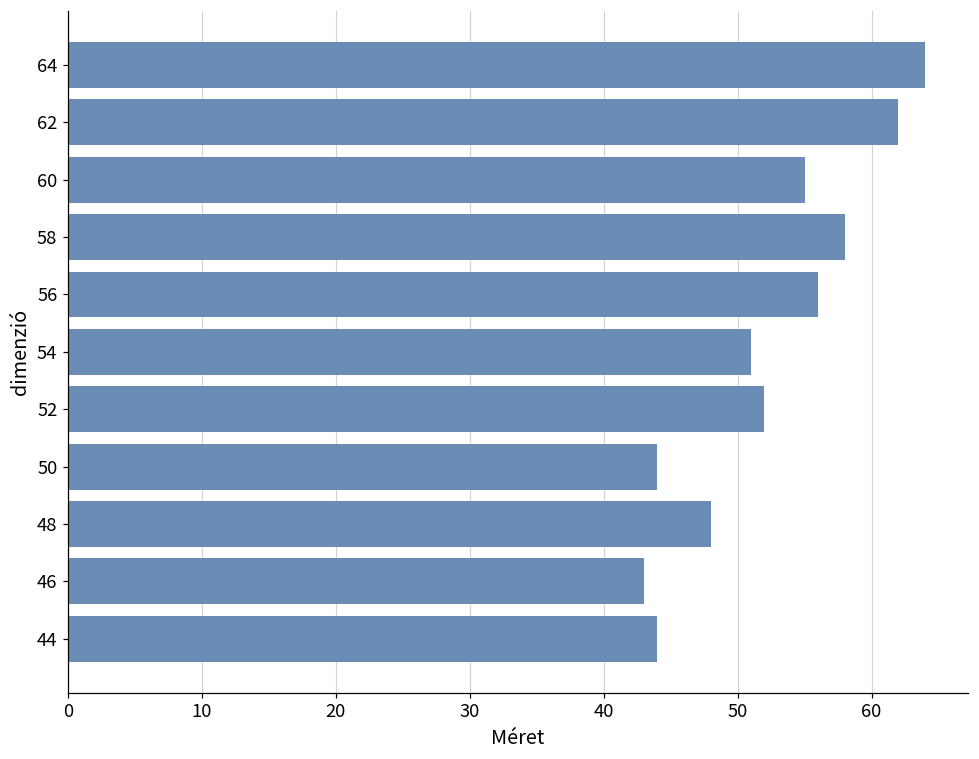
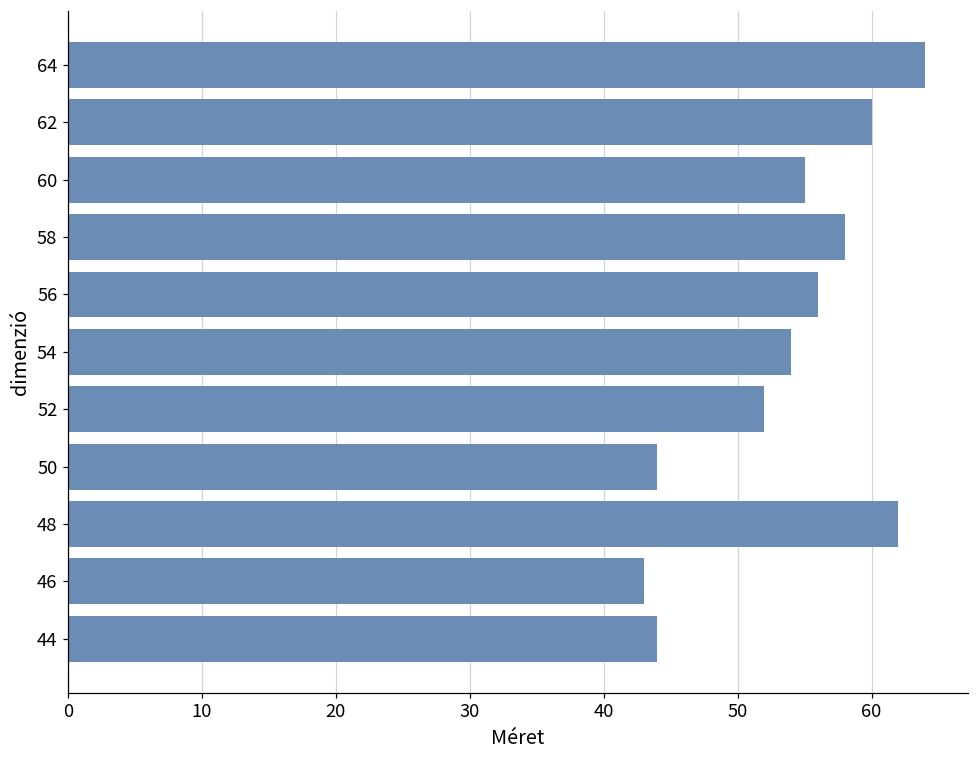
62: 62 -> 60
54: 51 -> 54
48: 48 -> 62
